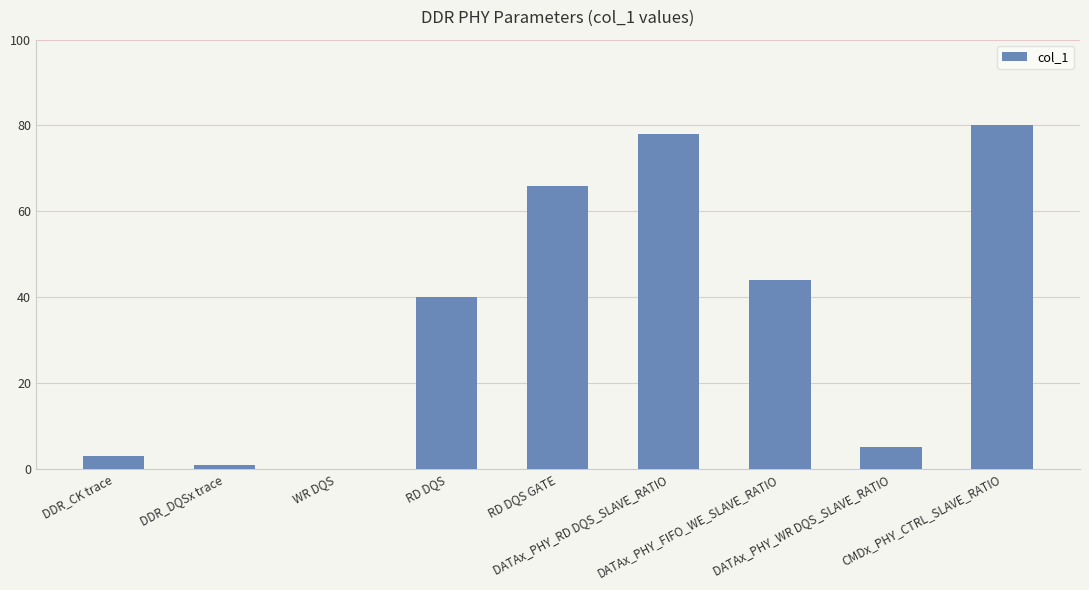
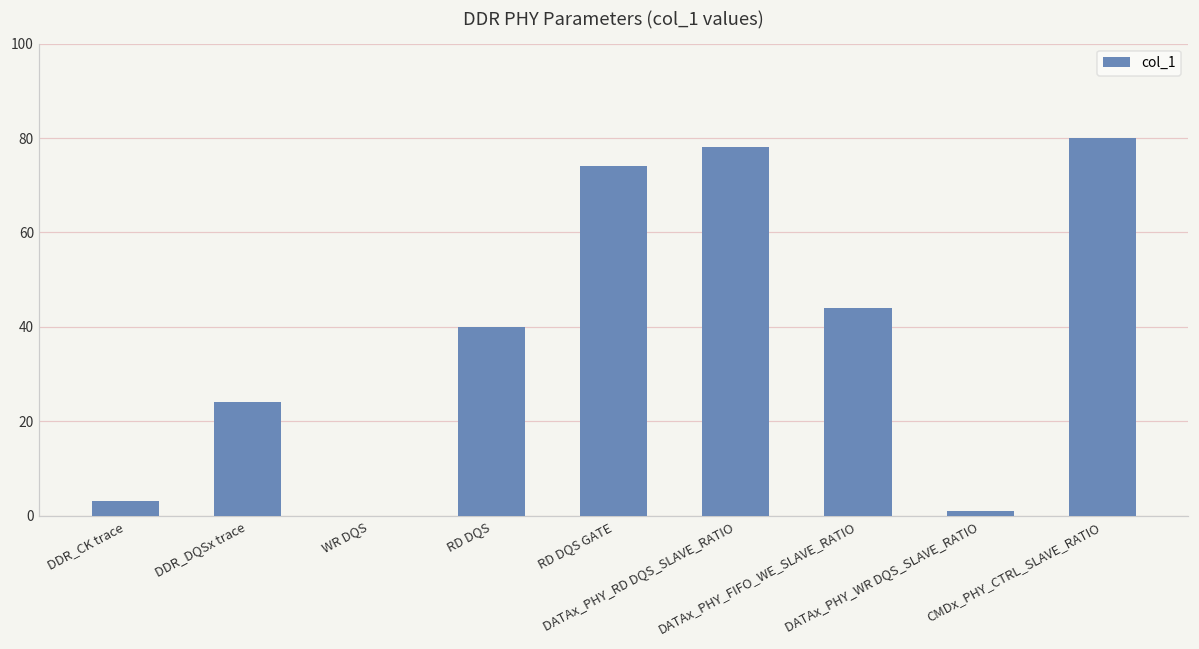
DDR_DQSx trace: 1 -> 24
RD DQS GATE: 66 -> 74
DATAx_PHY_WR DQS_SLAVE_RATIO: 5 -> 1
